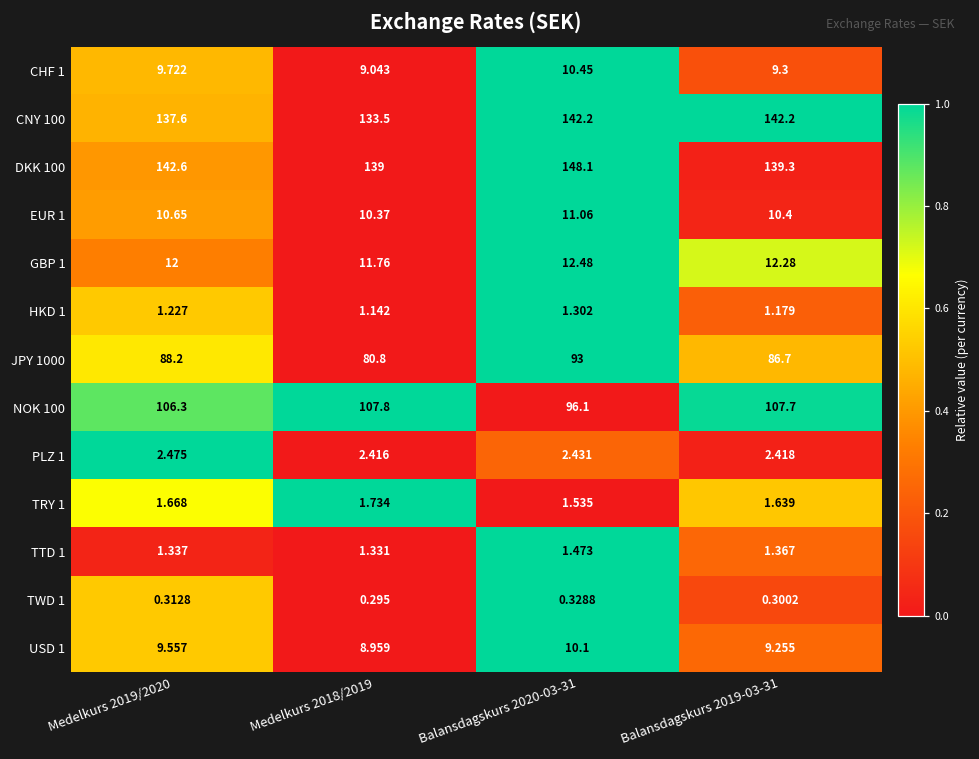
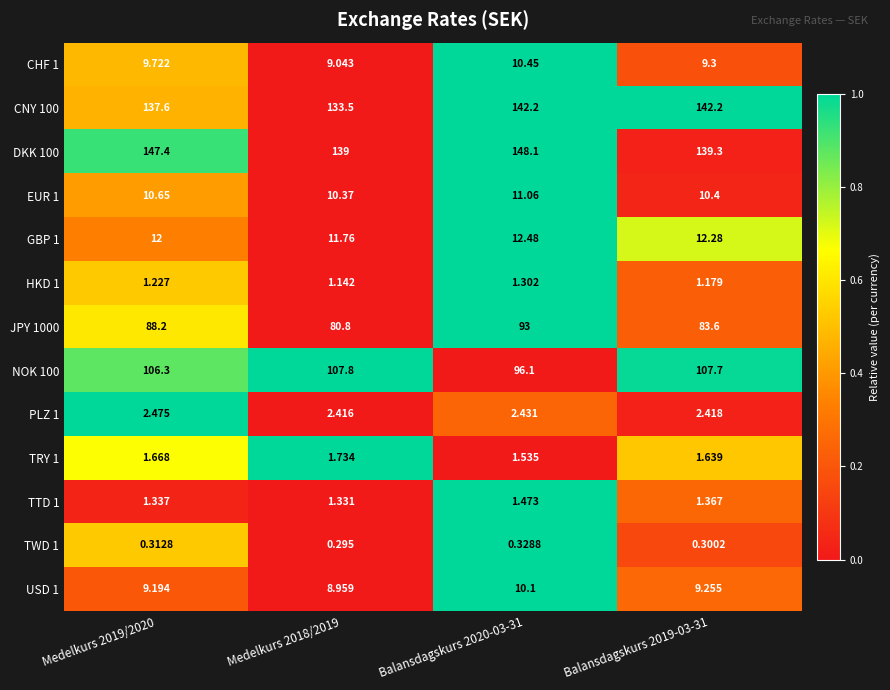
DKK 100, Medelkurs 2019/2020: 142.6 -> 147.4
JPY 1000, Balansdagskurs 2019-03-31: 86.7 -> 83.6
USD 1, Medelkurs 2019/2020: 9.557 -> 9.194
